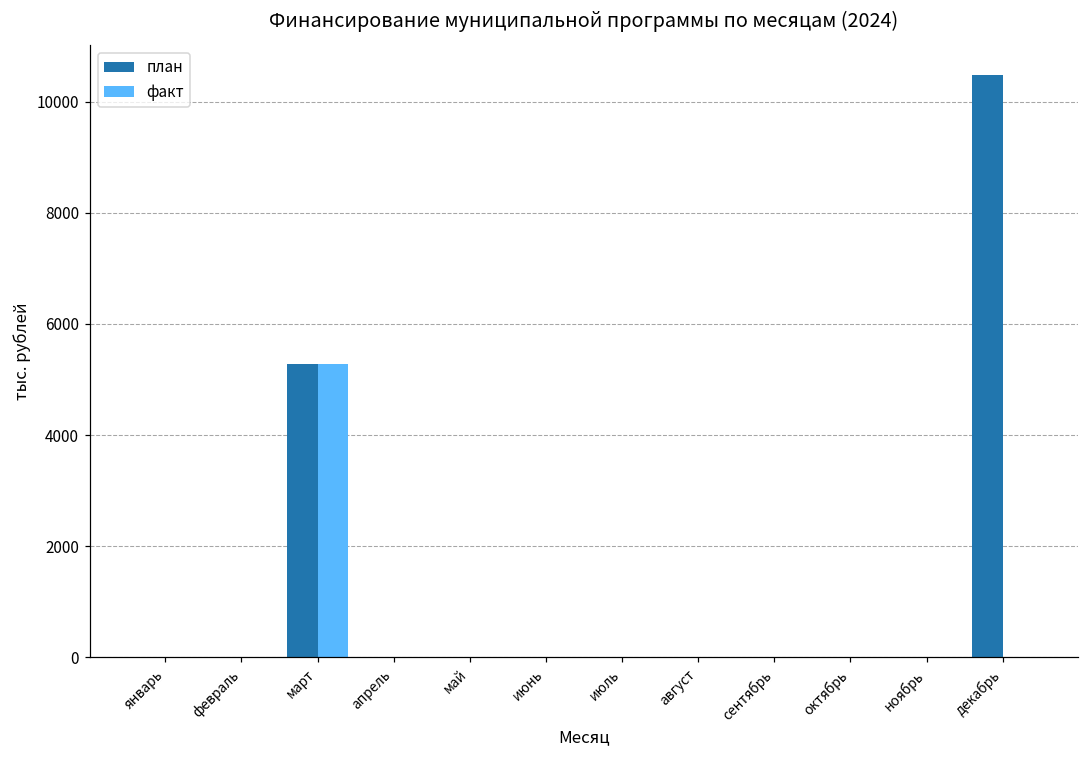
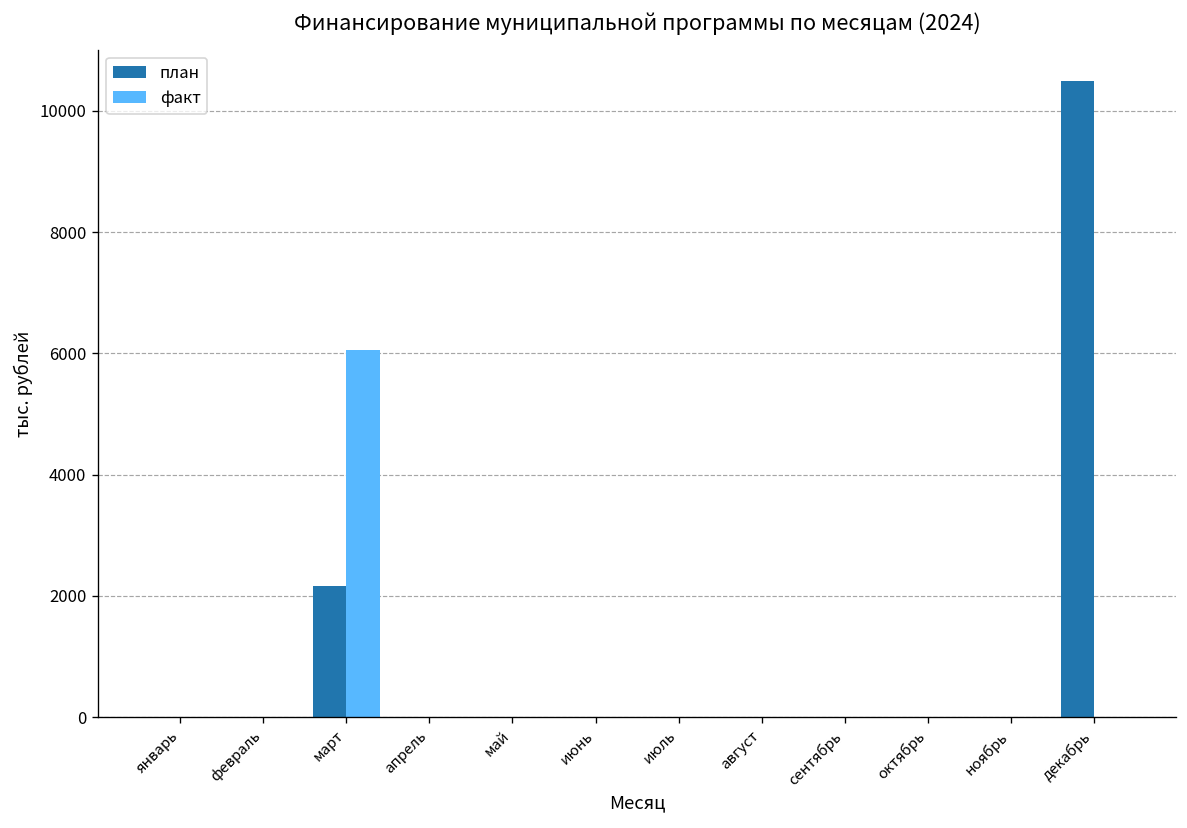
план, март: 5300 -> 2200
факт, март: 5300 -> 6100
